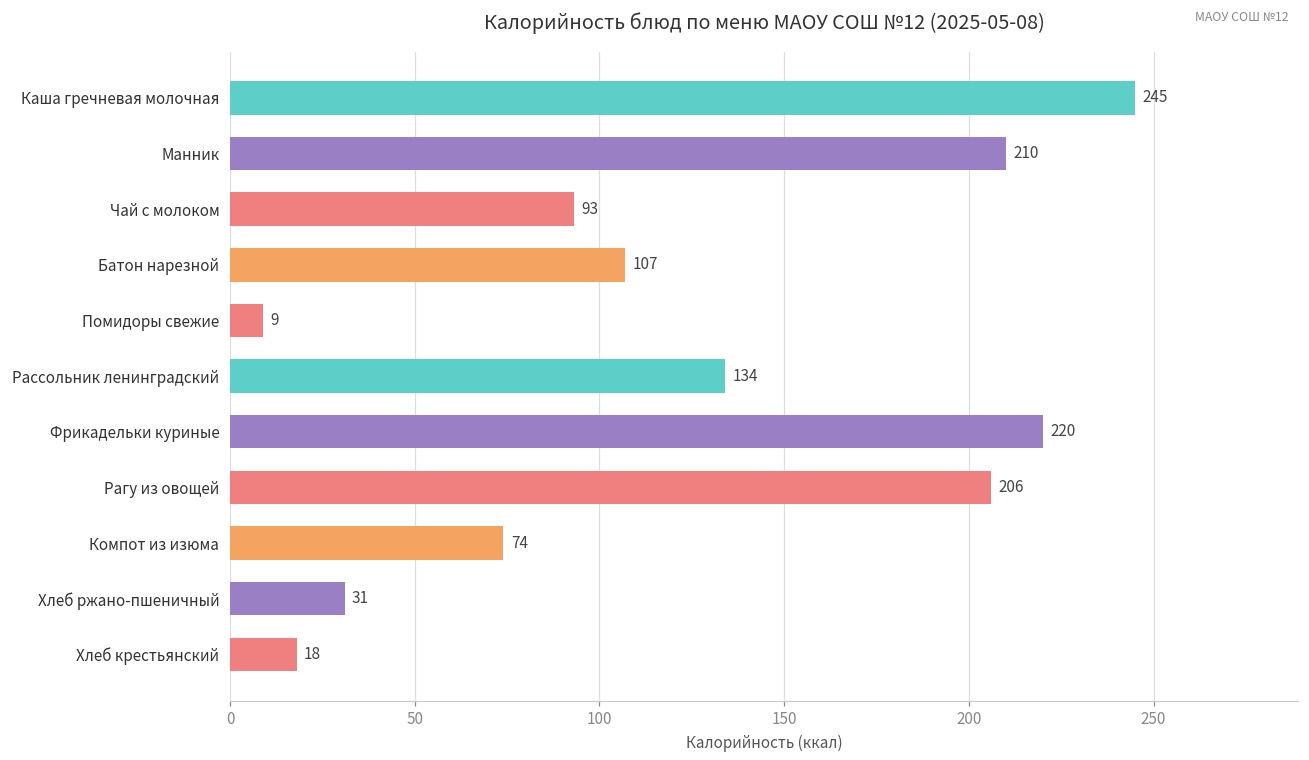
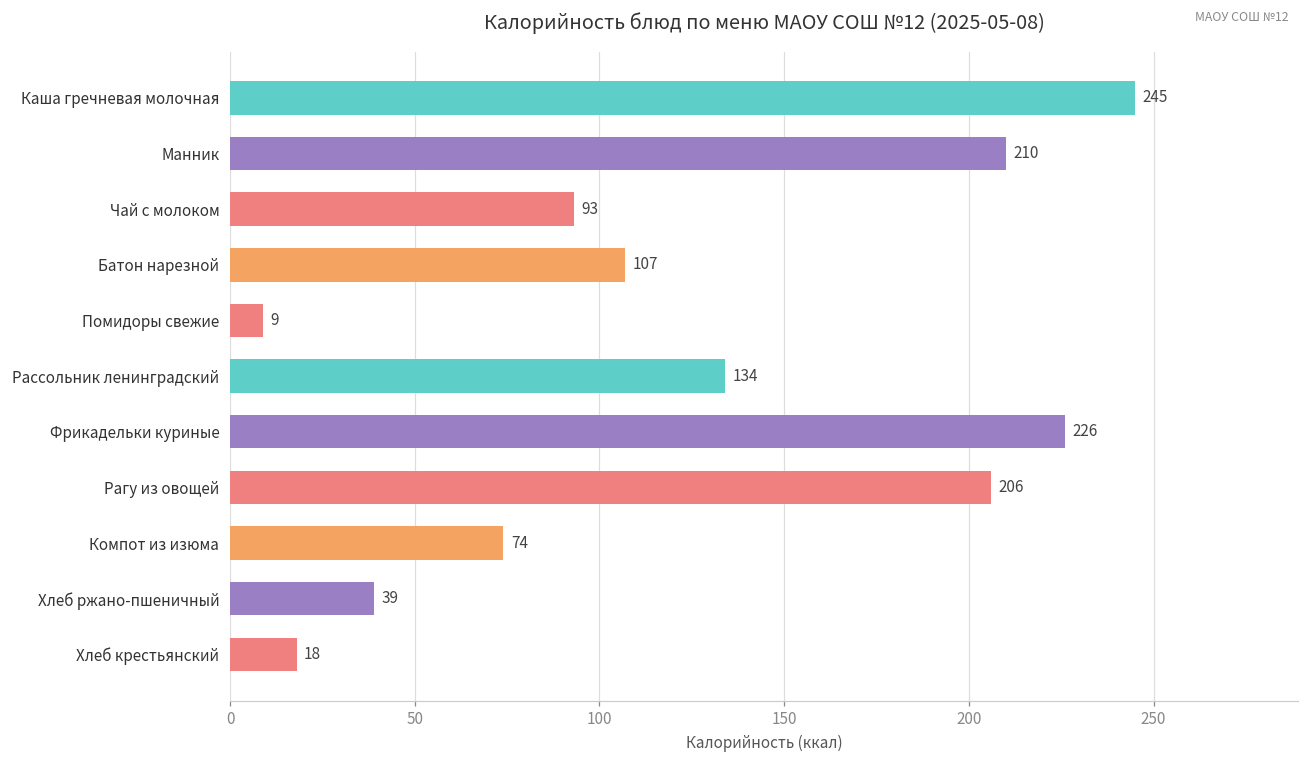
Фрикадельки куриные: 220 -> 226
Хлеб ржано-пшеничный: 31 -> 39
